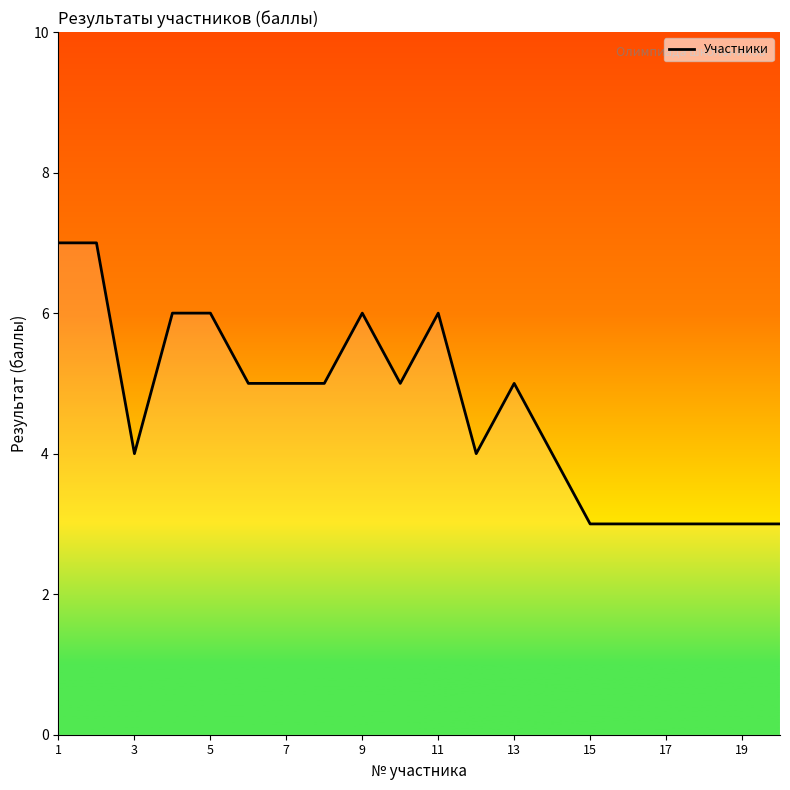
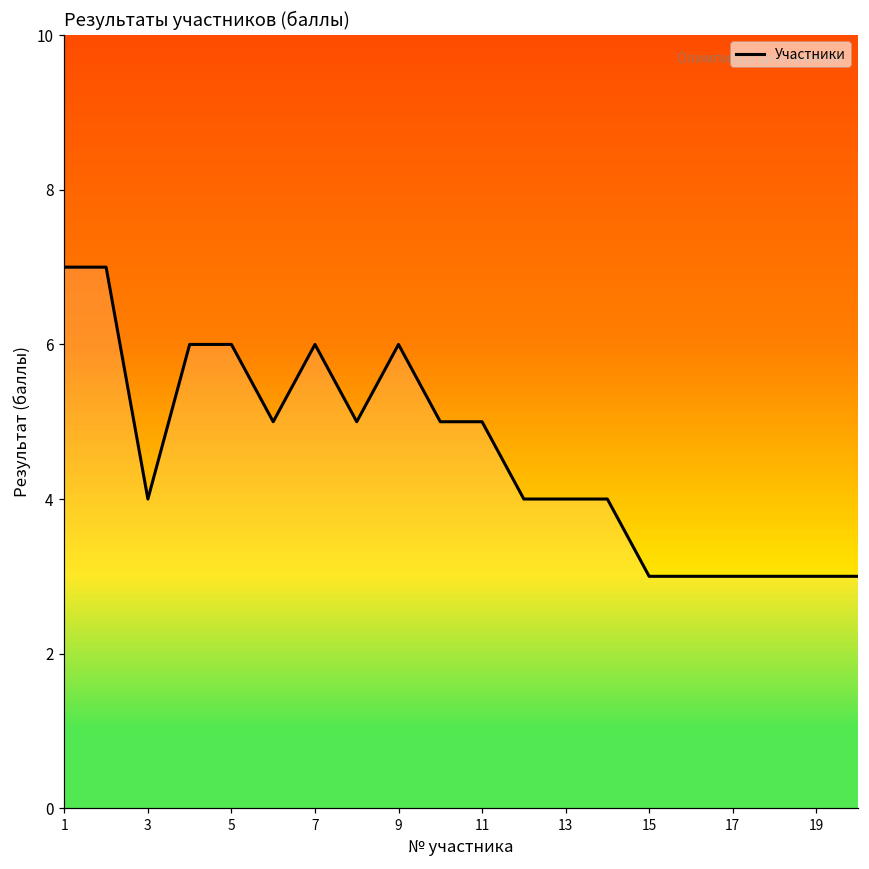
7: 5 -> 6
11: 6 -> 5
13: 5 -> 4
